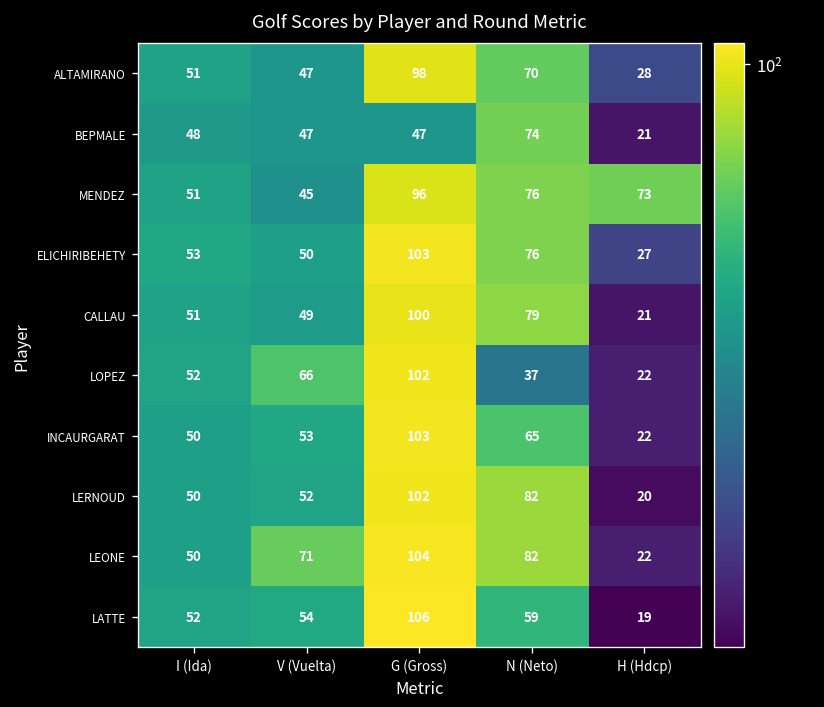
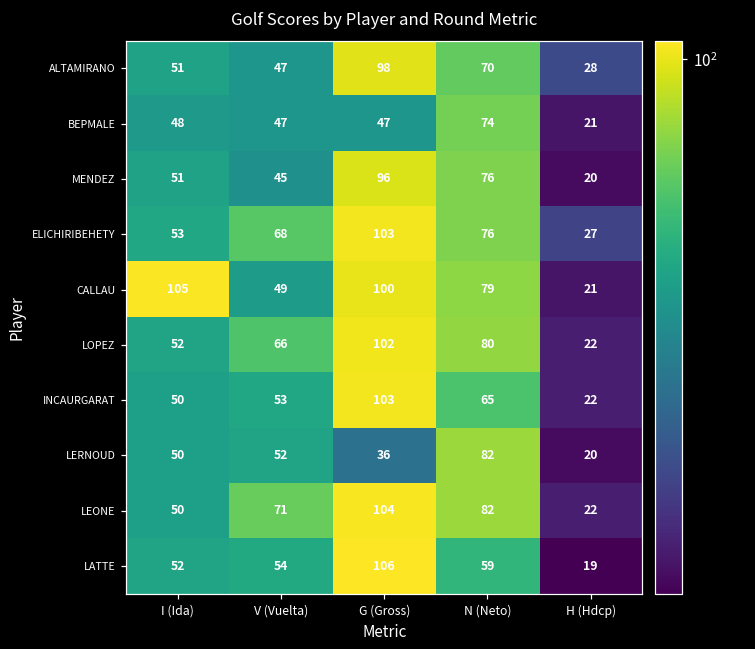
MENDEZ, H (Hdcp): 73 -> 20
ELICHIRIBEHETY, V (Vuelta): 50 -> 68
CALLAU, I (Ida): 51 -> 105
LOPEZ, N (Neto): 37 -> 80
LERNOUD, G (Gross): 102 -> 36
